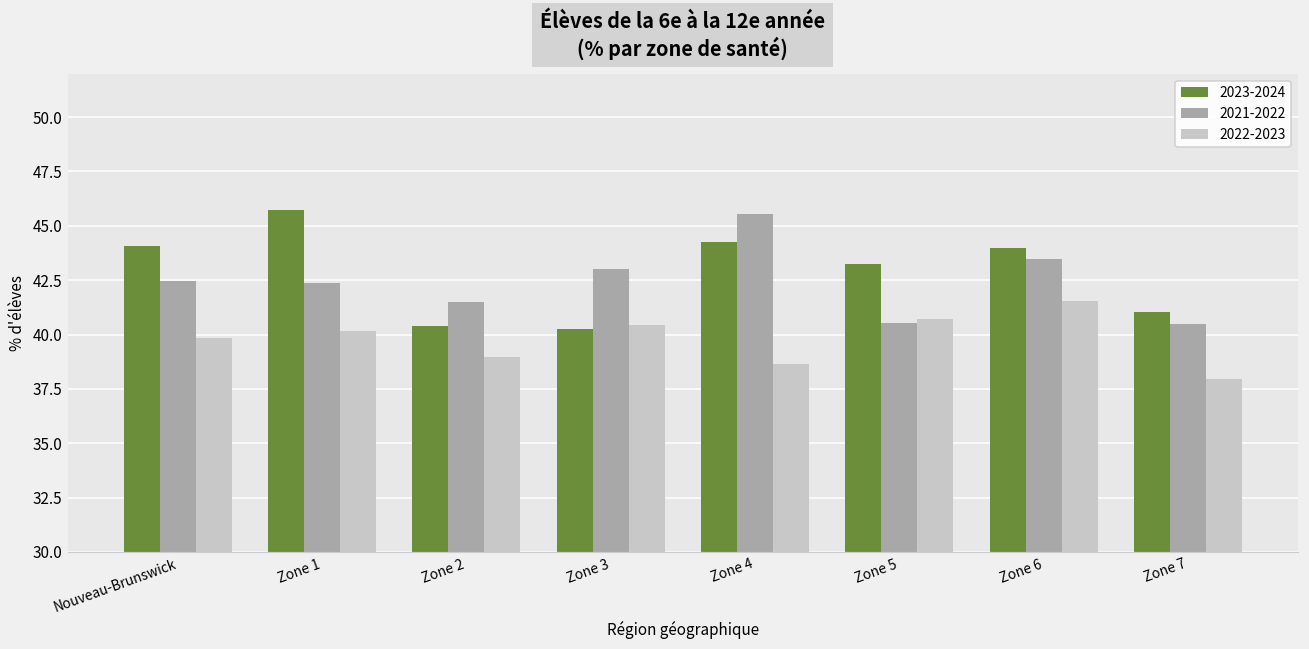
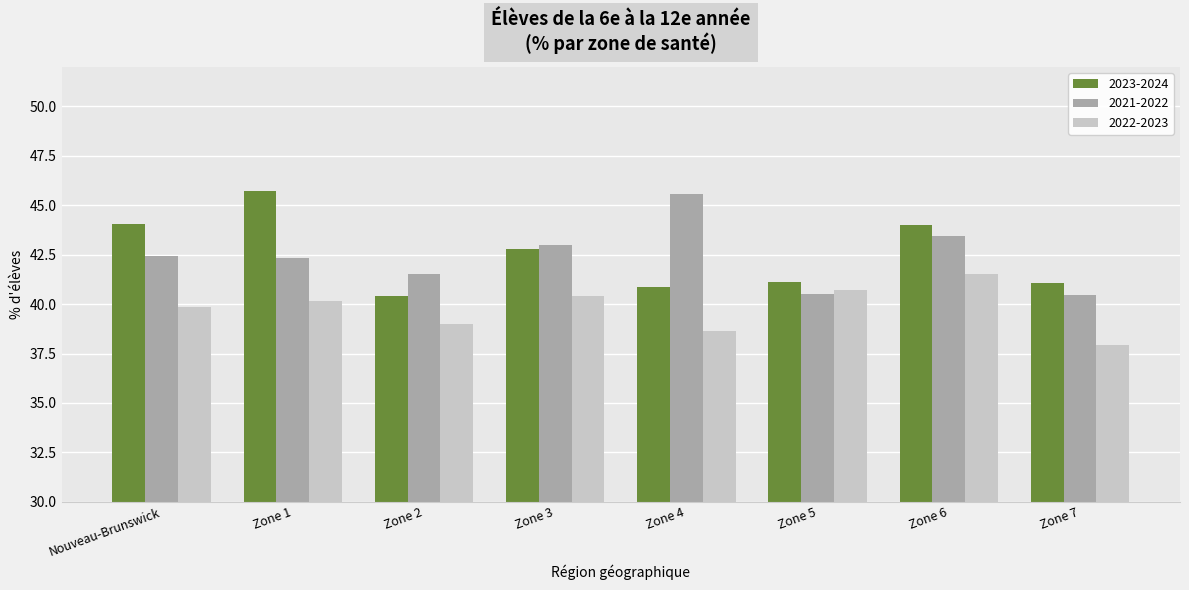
2023-2024, Zone 3: 40.3 -> 42.8
2023-2024, Zone 4: 44.2 -> 40.9
2023-2024, Zone 5: 43.2 -> 41.1
